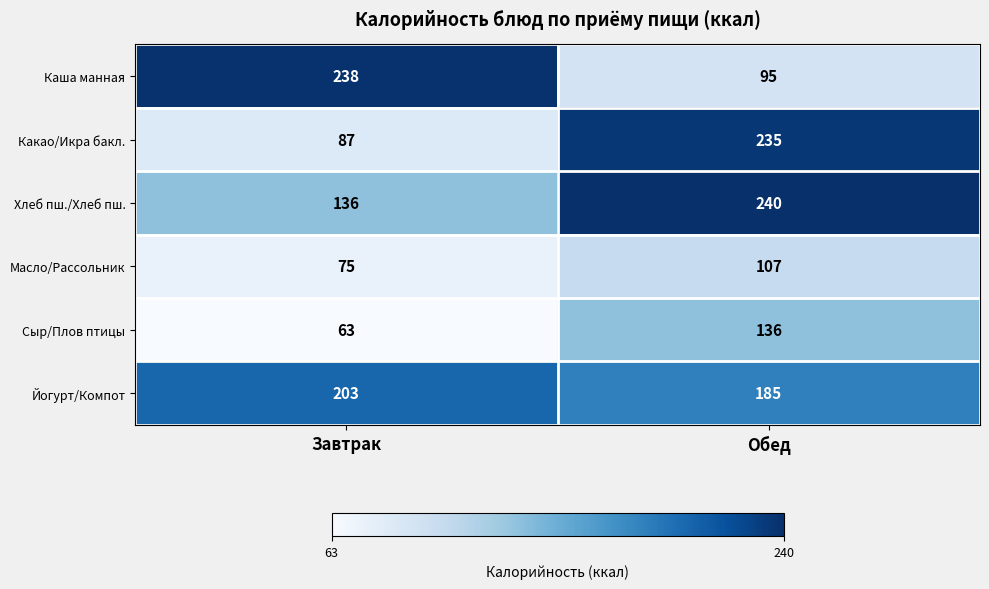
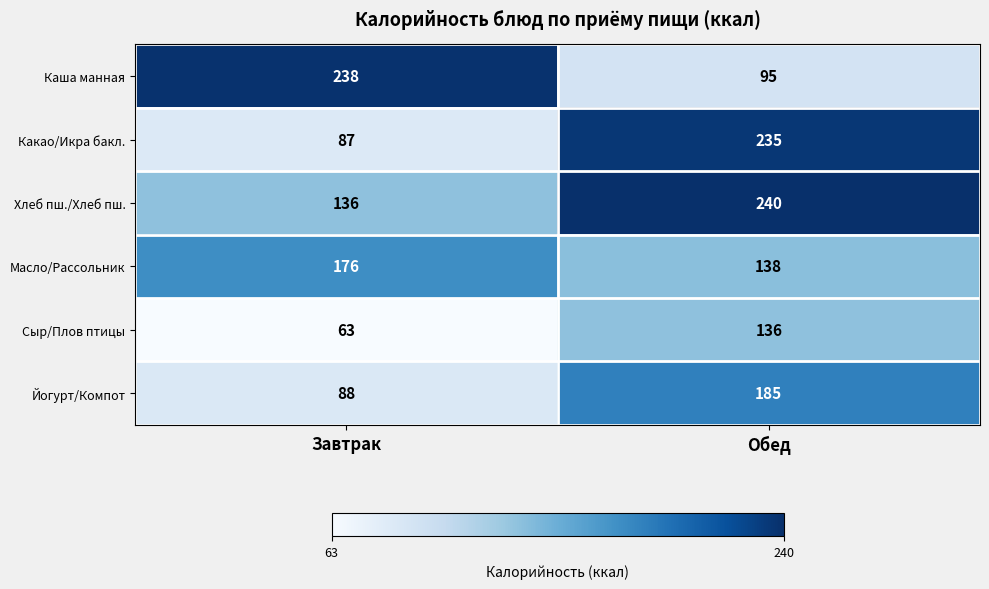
Масло/Рассольник, Завтрак: 75 -> 176
Масло/Рассольник, Обед: 107 -> 138
Йогурт/Компот, Завтрак: 203 -> 88
